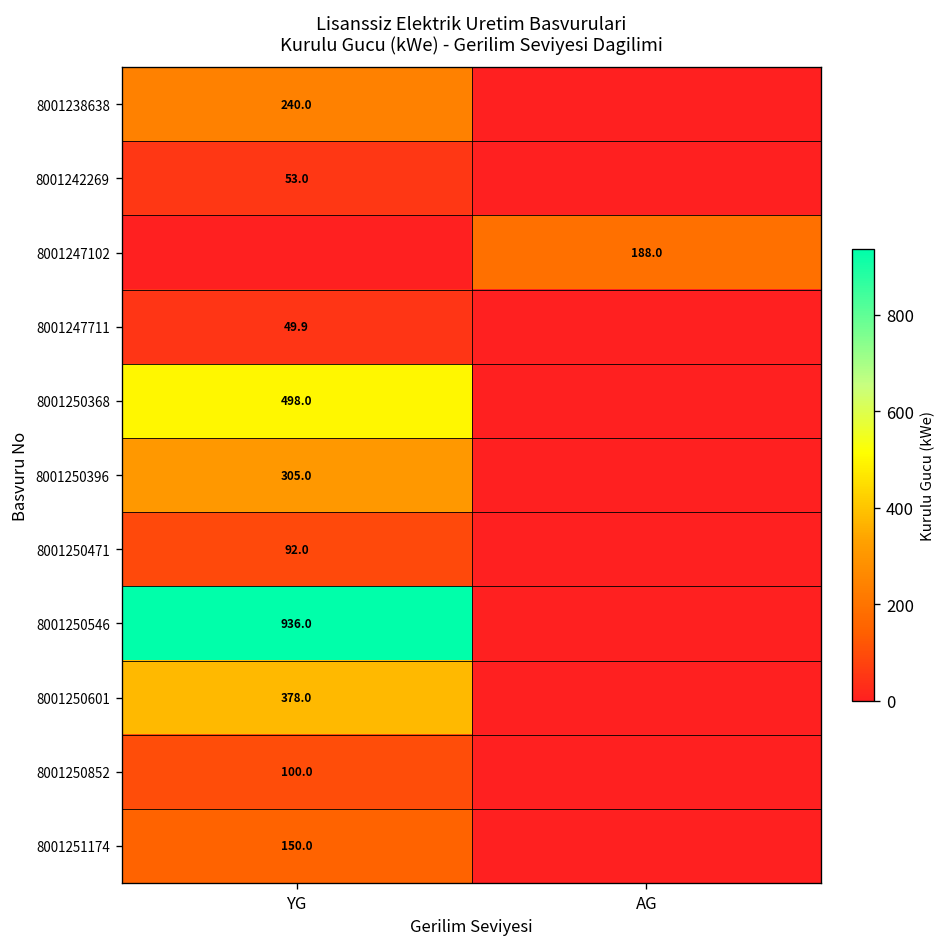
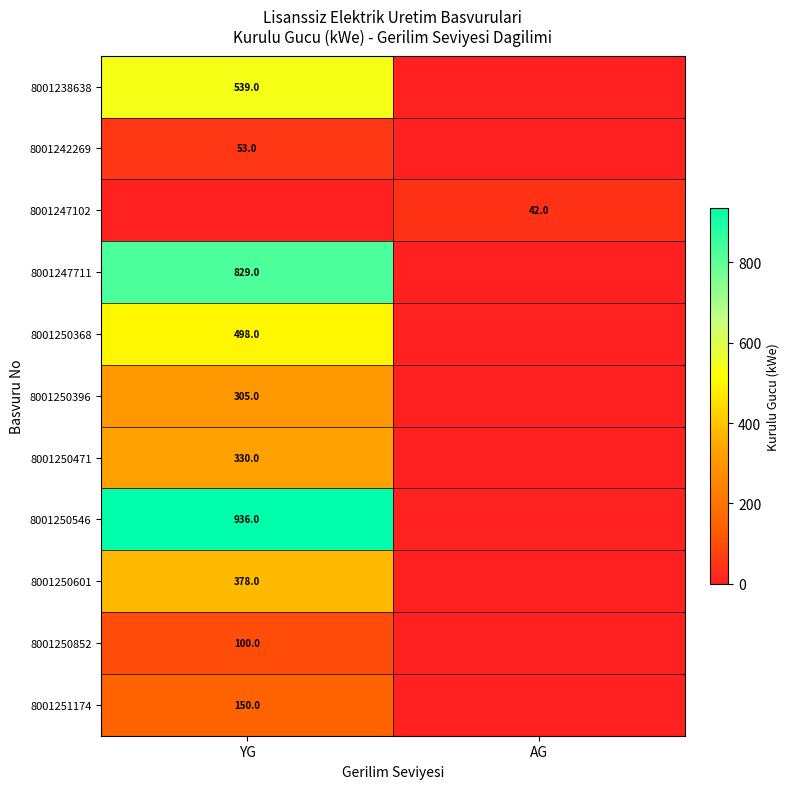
8001238638, YG: 240.0 -> 539.0
8001247102, AG: 188.0 -> 42.0
8001247711, YG: 49.9 -> 829.0
8001250471, YG: 92.0 -> 330.0
